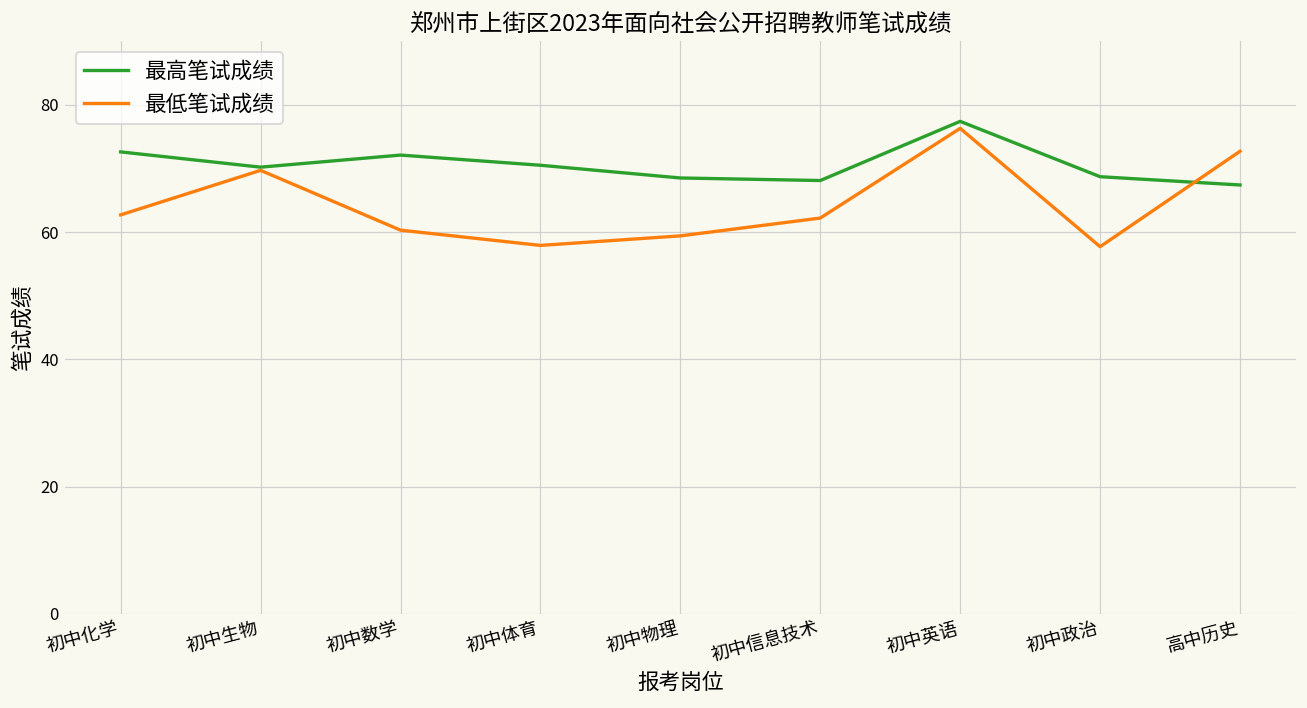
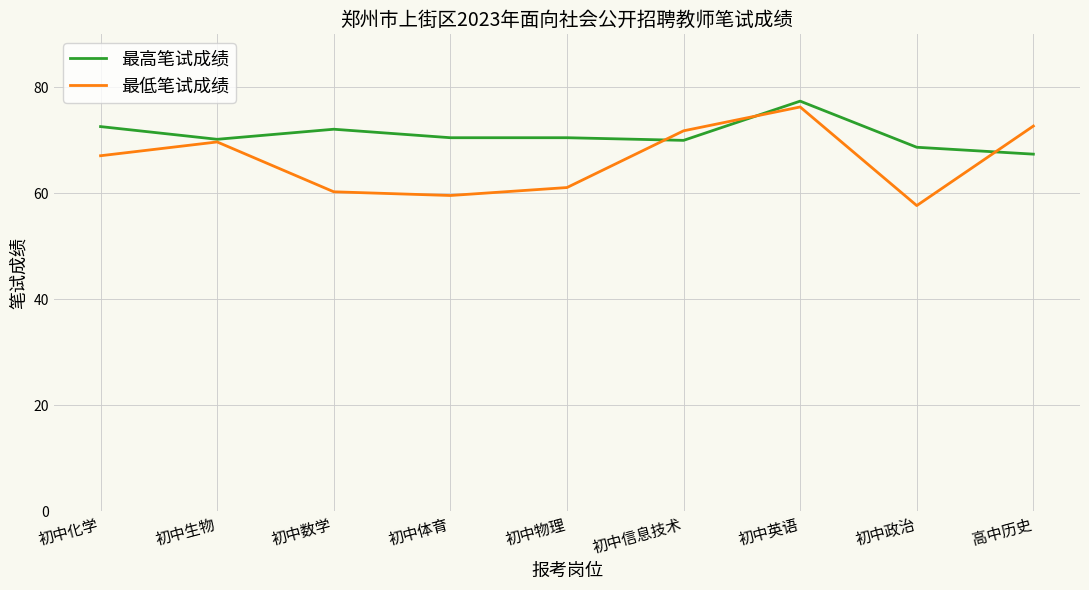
最低笔试成绩, 初中化学: 63 -> 67
最低笔试成绩, 初中体育: 58 -> 60
最高笔试成绩, 初中物理: 69 -> 71
最低笔试成绩, 初中物理: 59 -> 61
最高笔试成绩, 初中信息技术: 68 -> 70
最低笔试成绩, 初中信息技术: 62 -> 72
